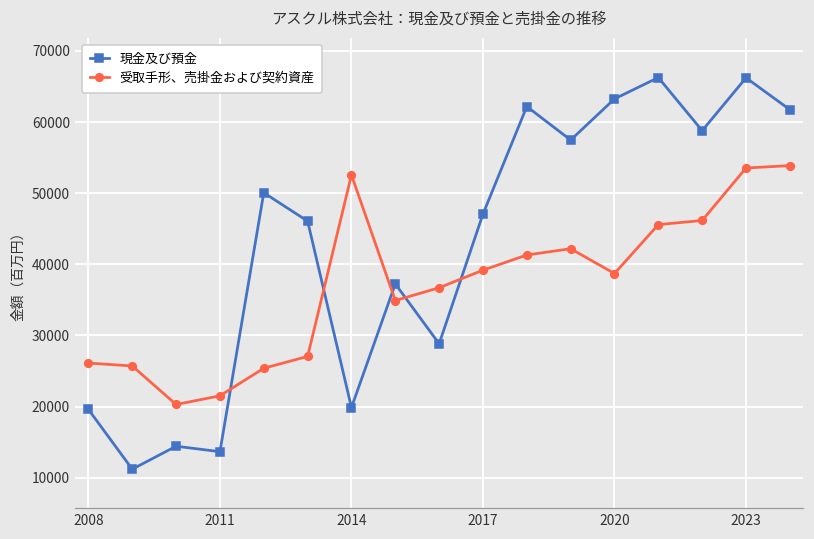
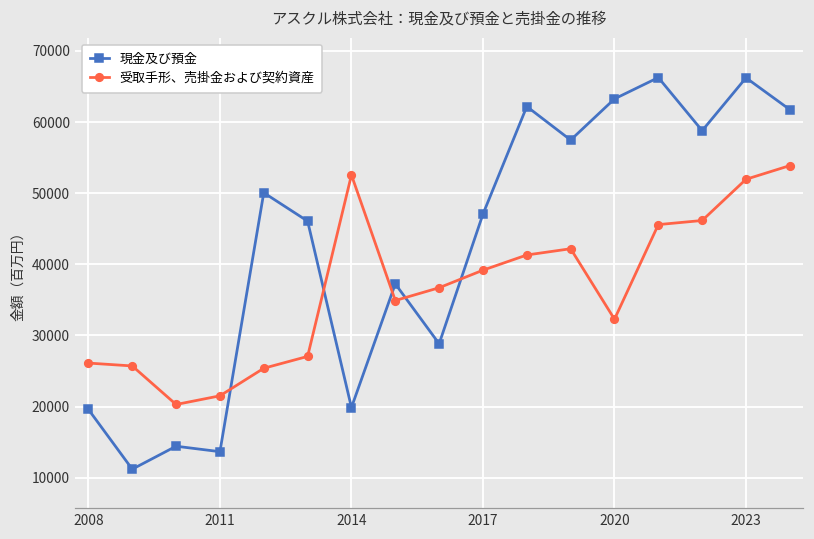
受取手形、売掛金および契約資産, 2020: 39000 -> 32000
受取手形、売掛金および契約資産, 2023: 54000 -> 52000
